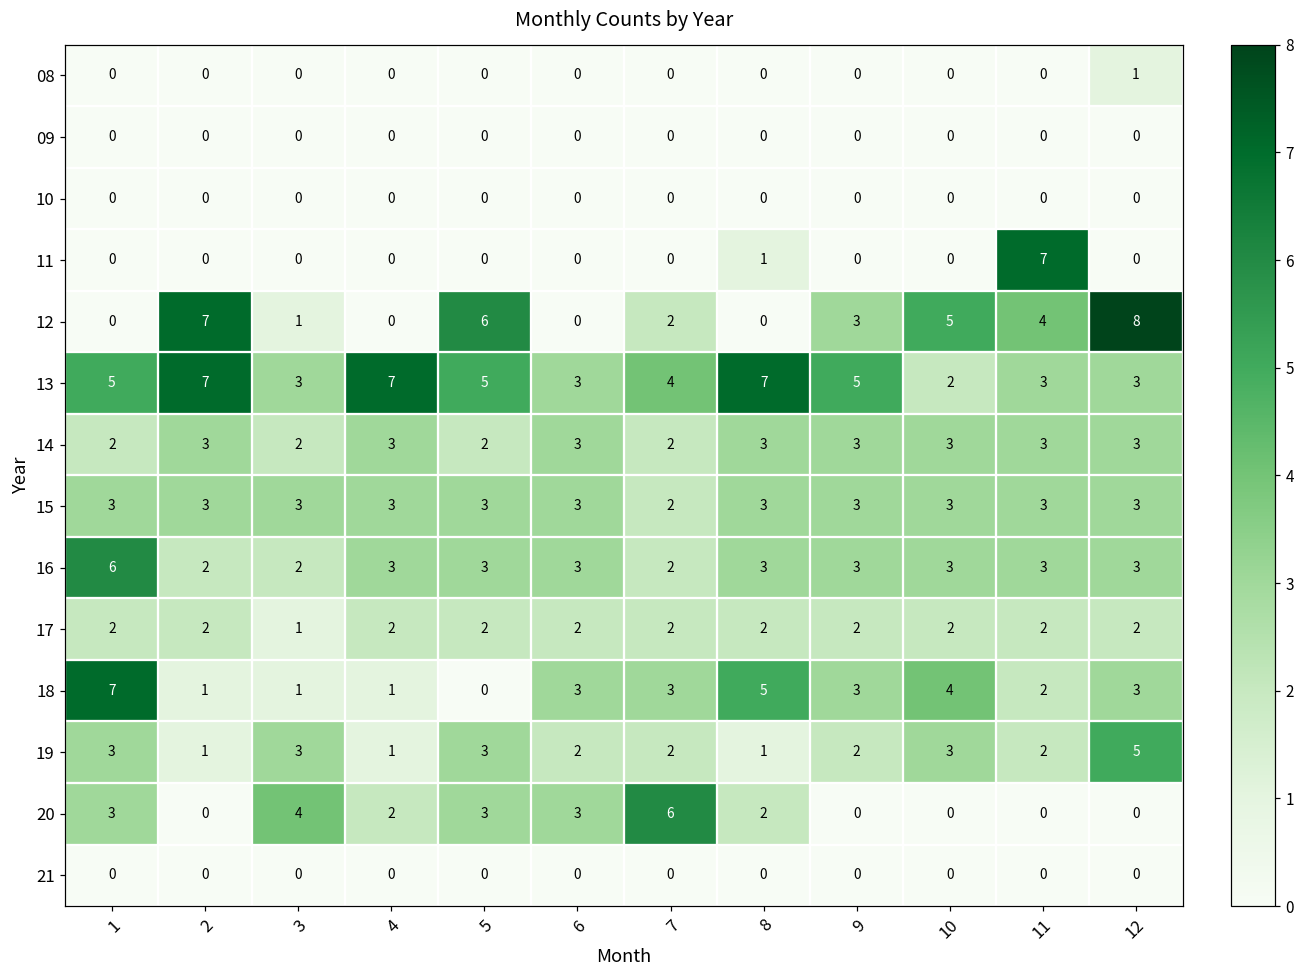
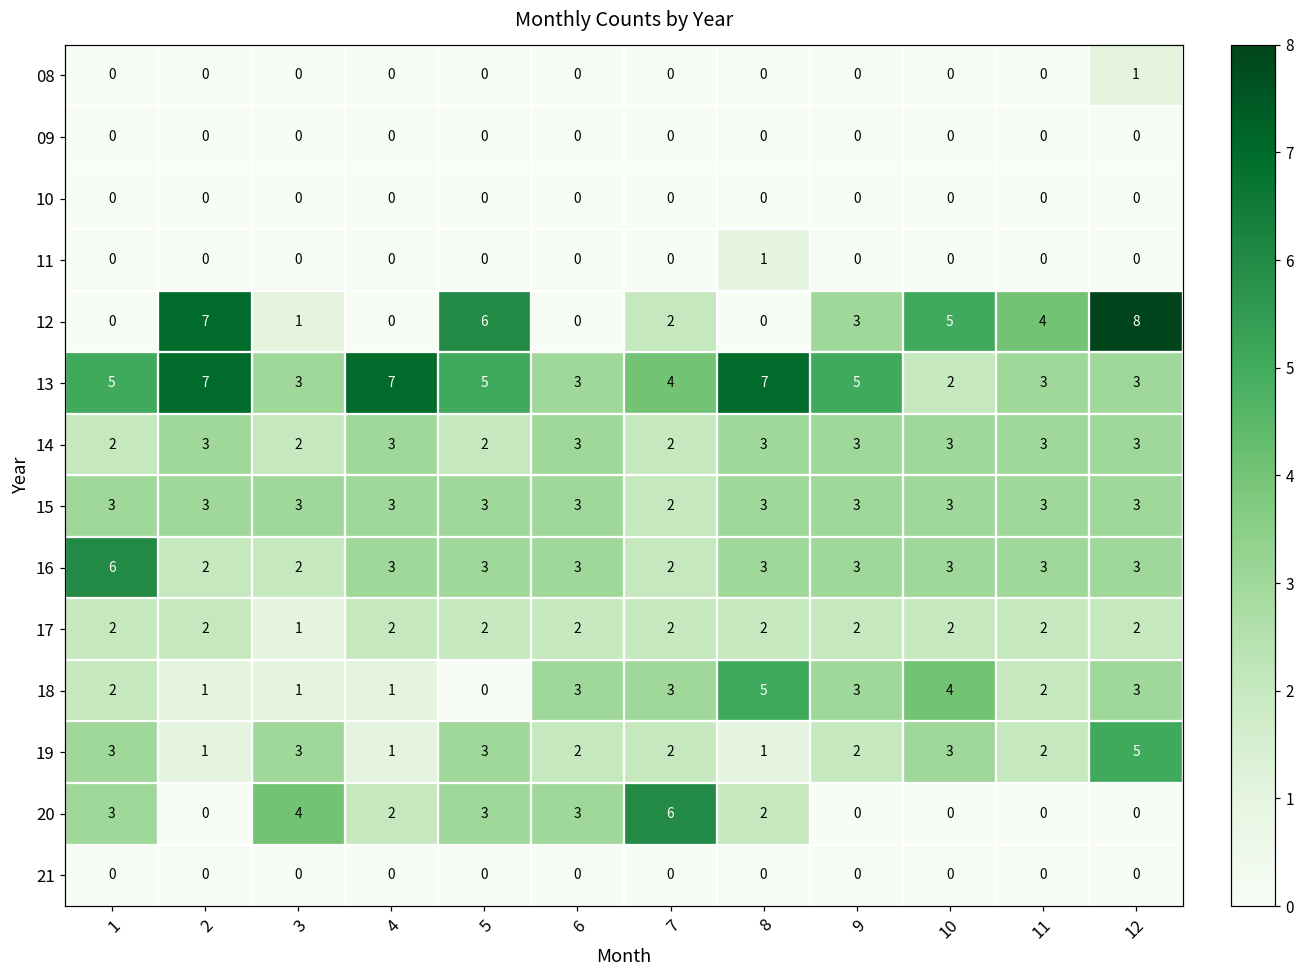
11, 11: 7 -> 0
18, 1: 7 -> 2
